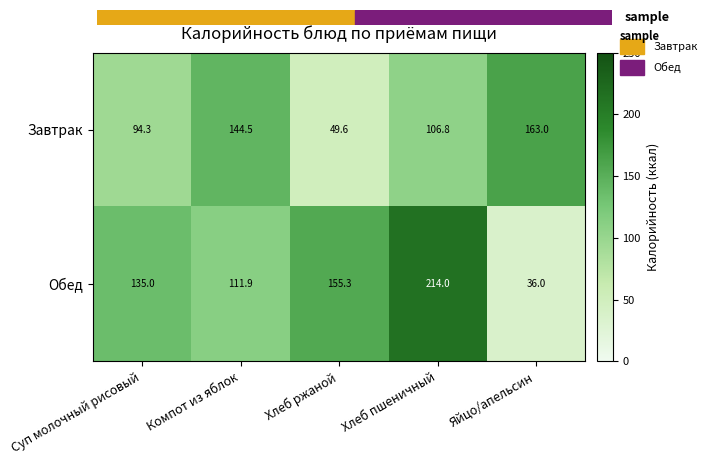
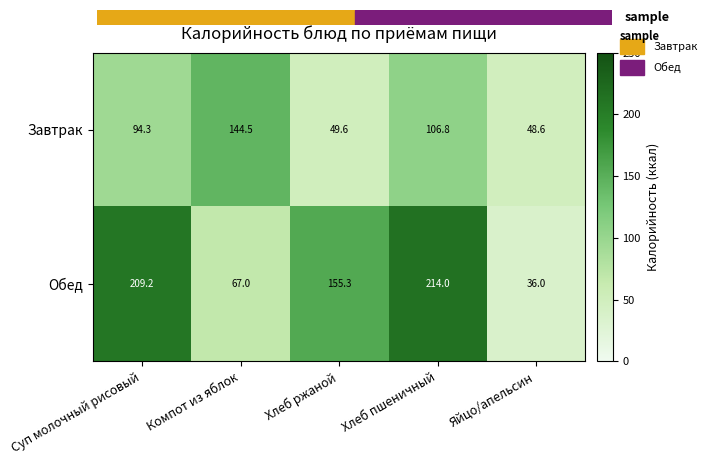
Завтрак, Яйцо/апельсин: 163.0 -> 48.6
Обед, Суп молочный рисовый: 135.0 -> 209.2
Обед, Компот из яблок: 111.9 -> 67.0
